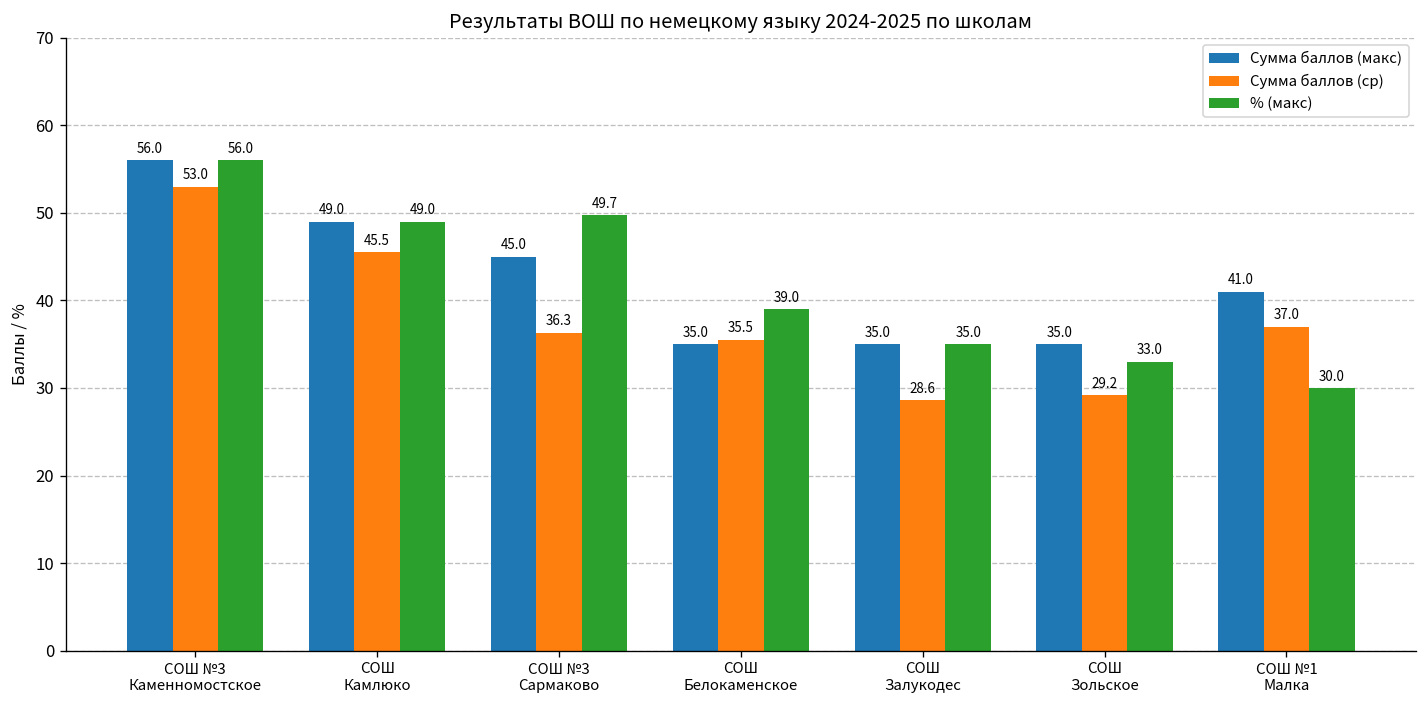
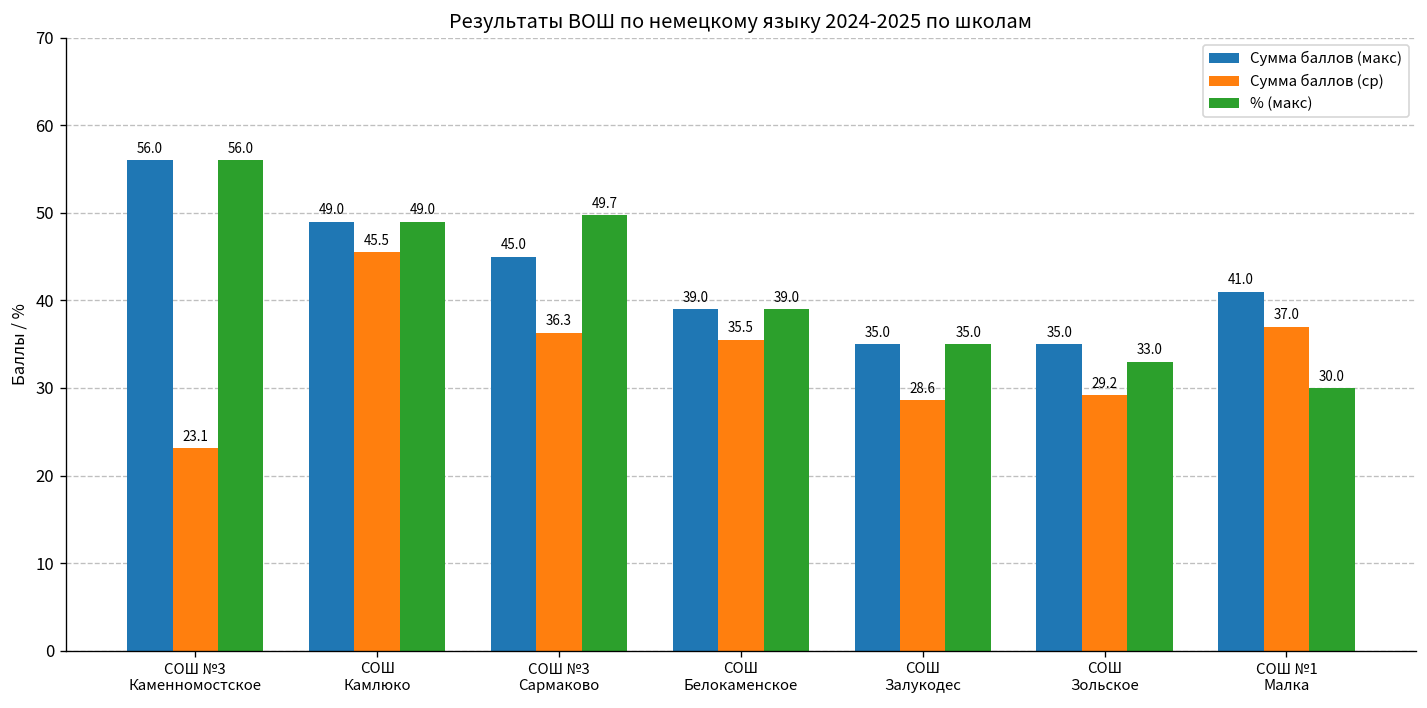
Сумма баллов (ср), СОШ №3 Каменномостское: 53.0 -> 23.1
Сумма баллов (макс), СОШ Белокаменское: 35.0 -> 39.0
